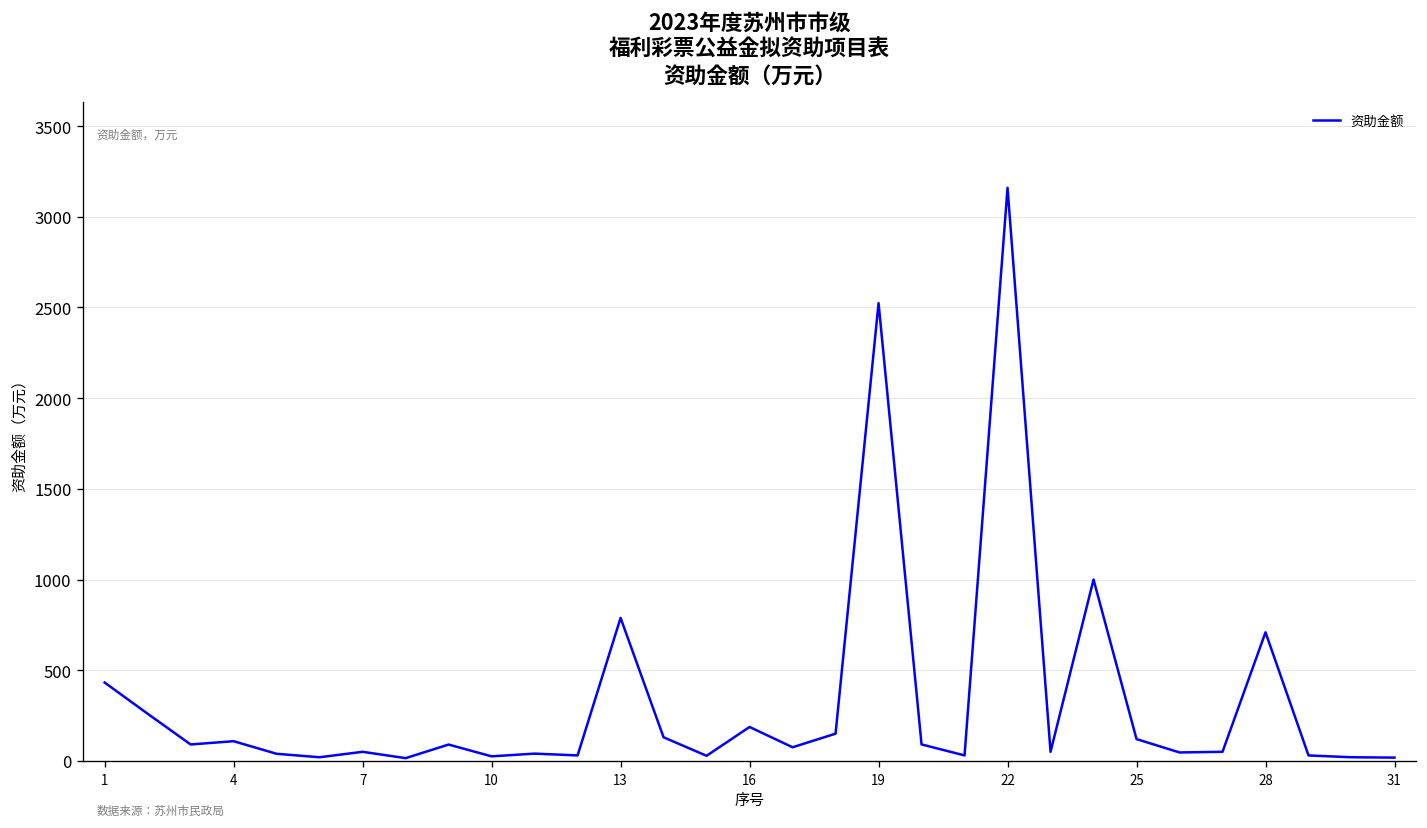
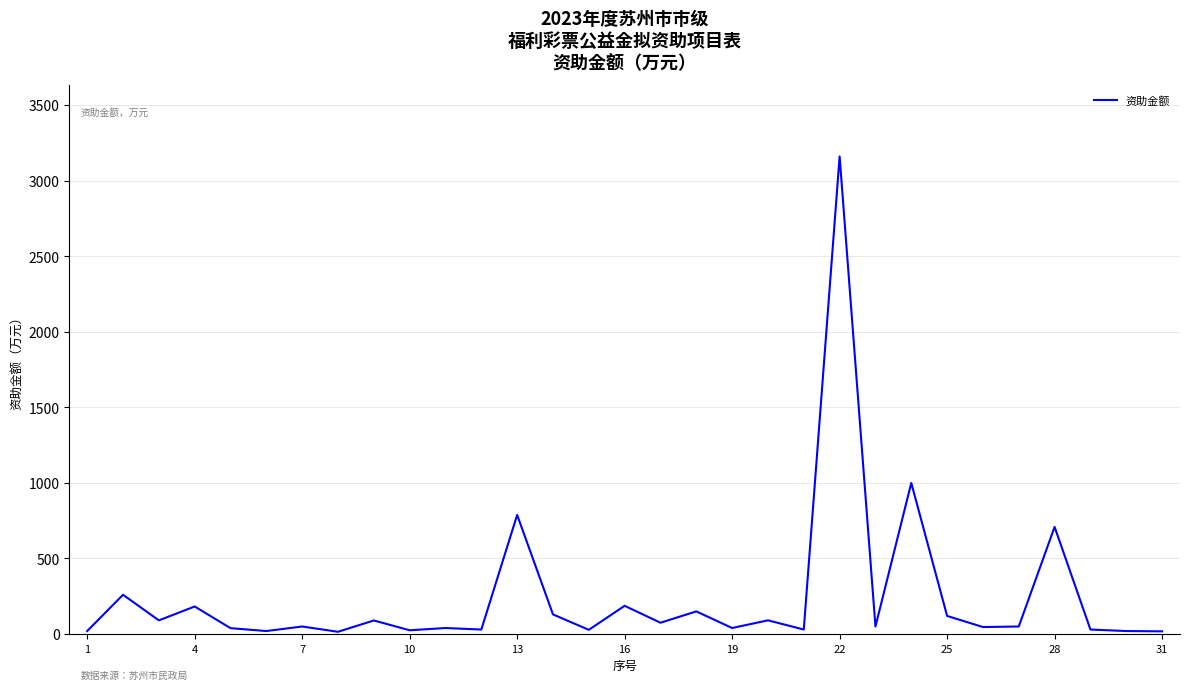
1: 430 -> 20
4: 110 -> 180
19: 2520 -> 40
